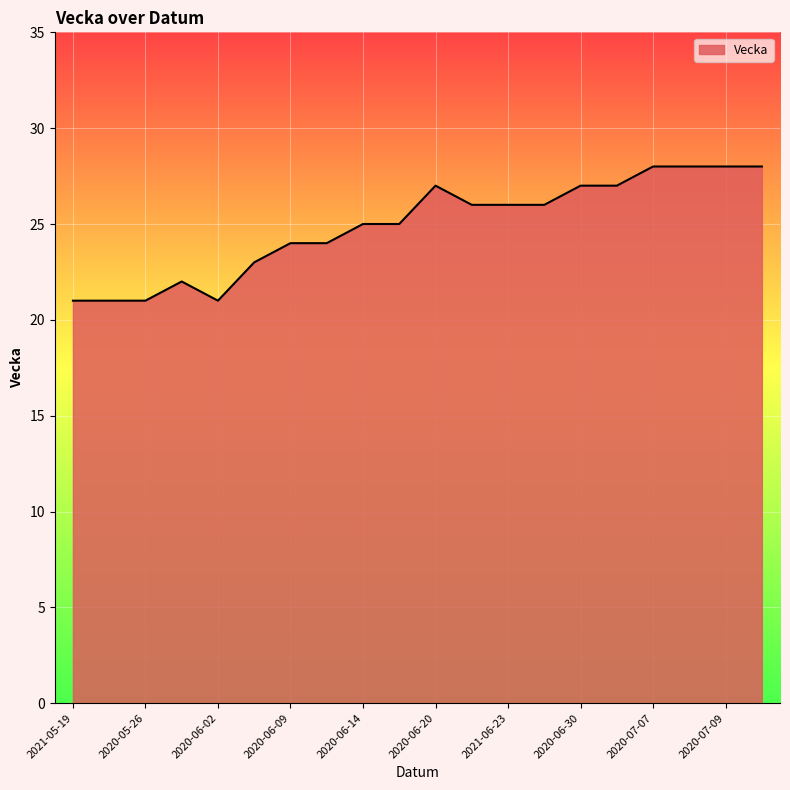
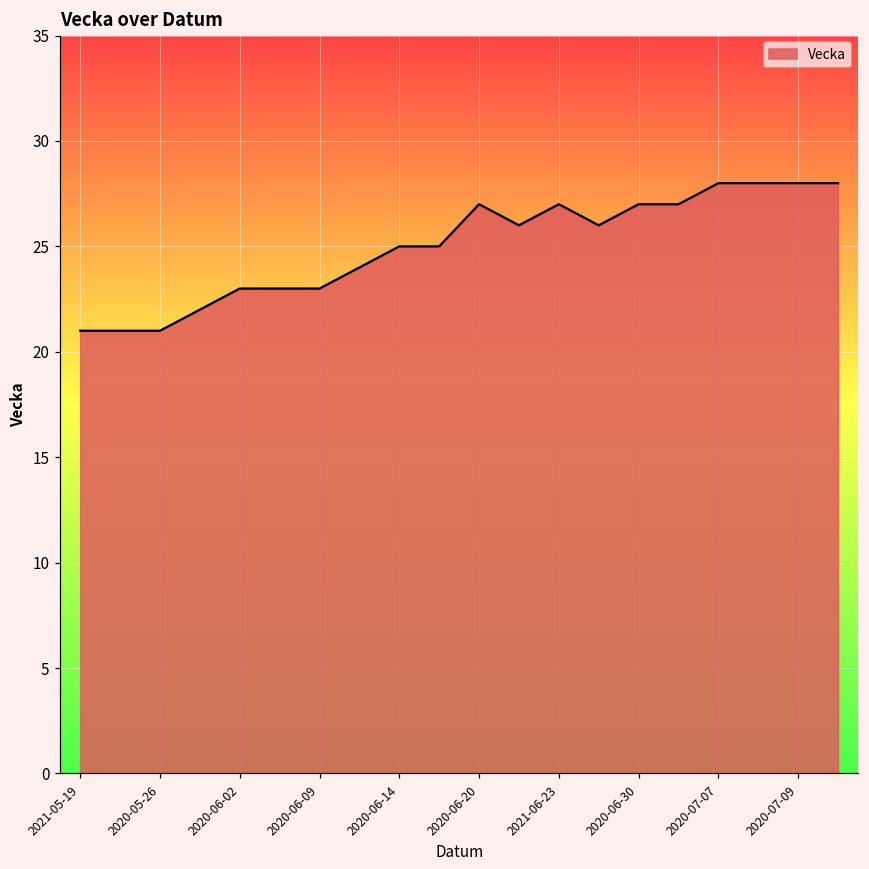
2020-06-02: 21 -> 23
2020-06-09: 24 -> 23
2021-06-23: 26 -> 27
